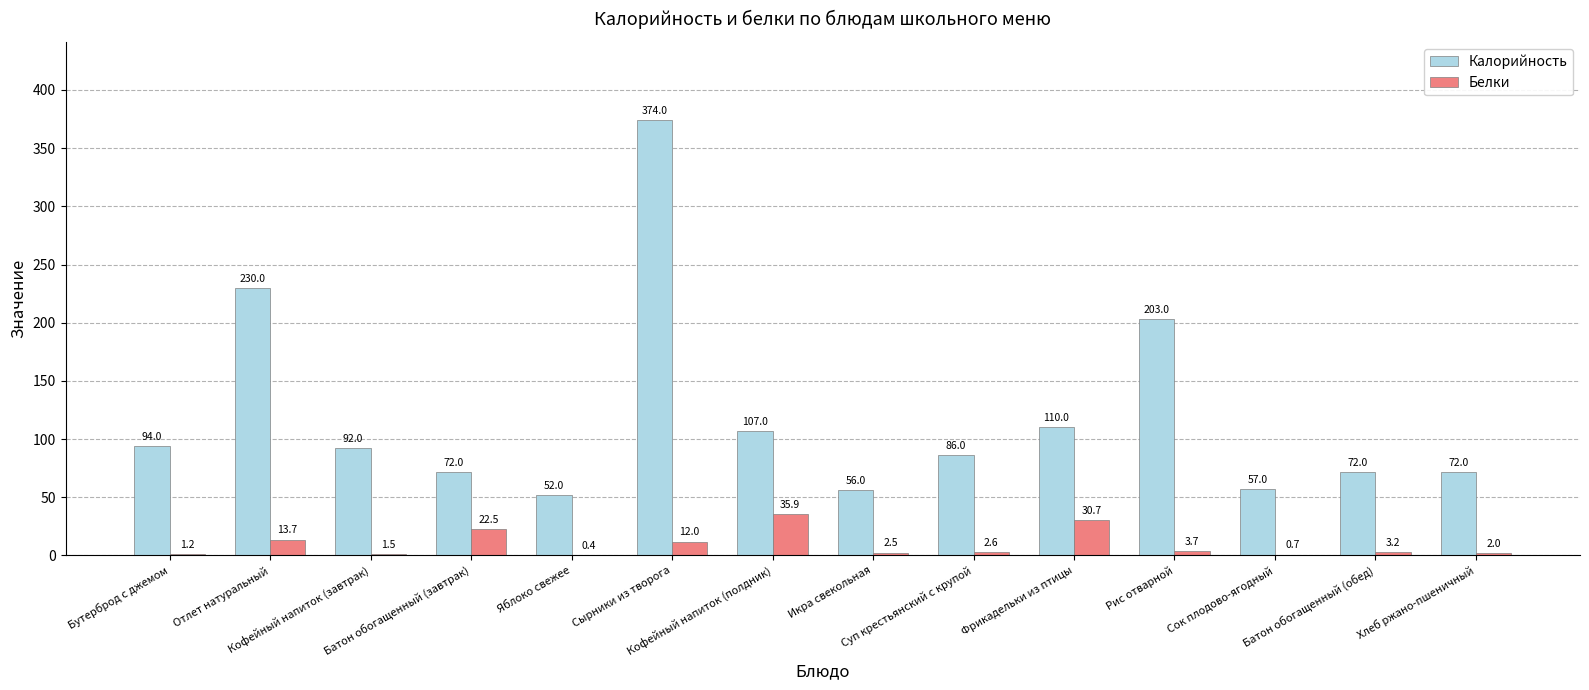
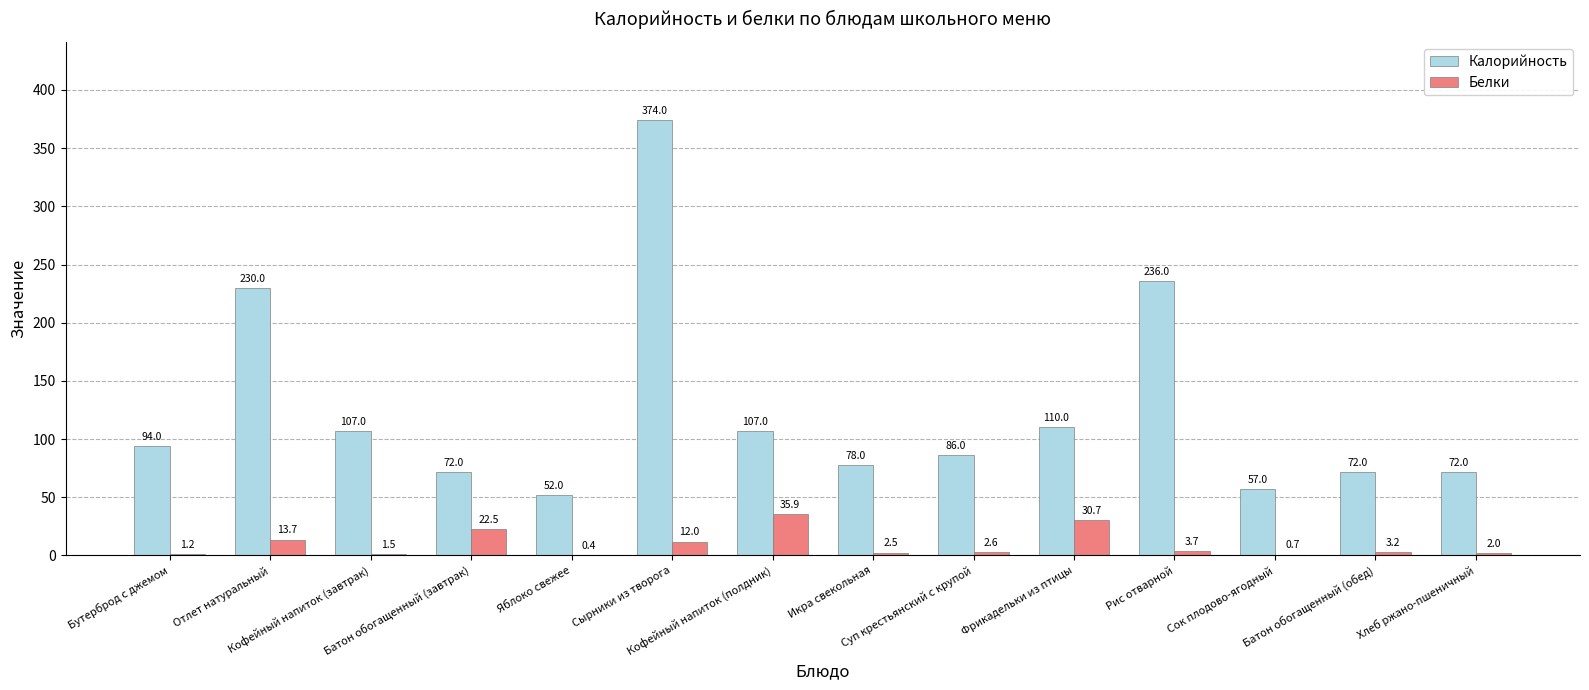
Калорийность, Кофейный напиток (завтрак): 92.0 -> 107.0
Калорийность, Икра свекольная: 56.0 -> 78.0
Калорийность, Рис отварной: 203.0 -> 236.0
